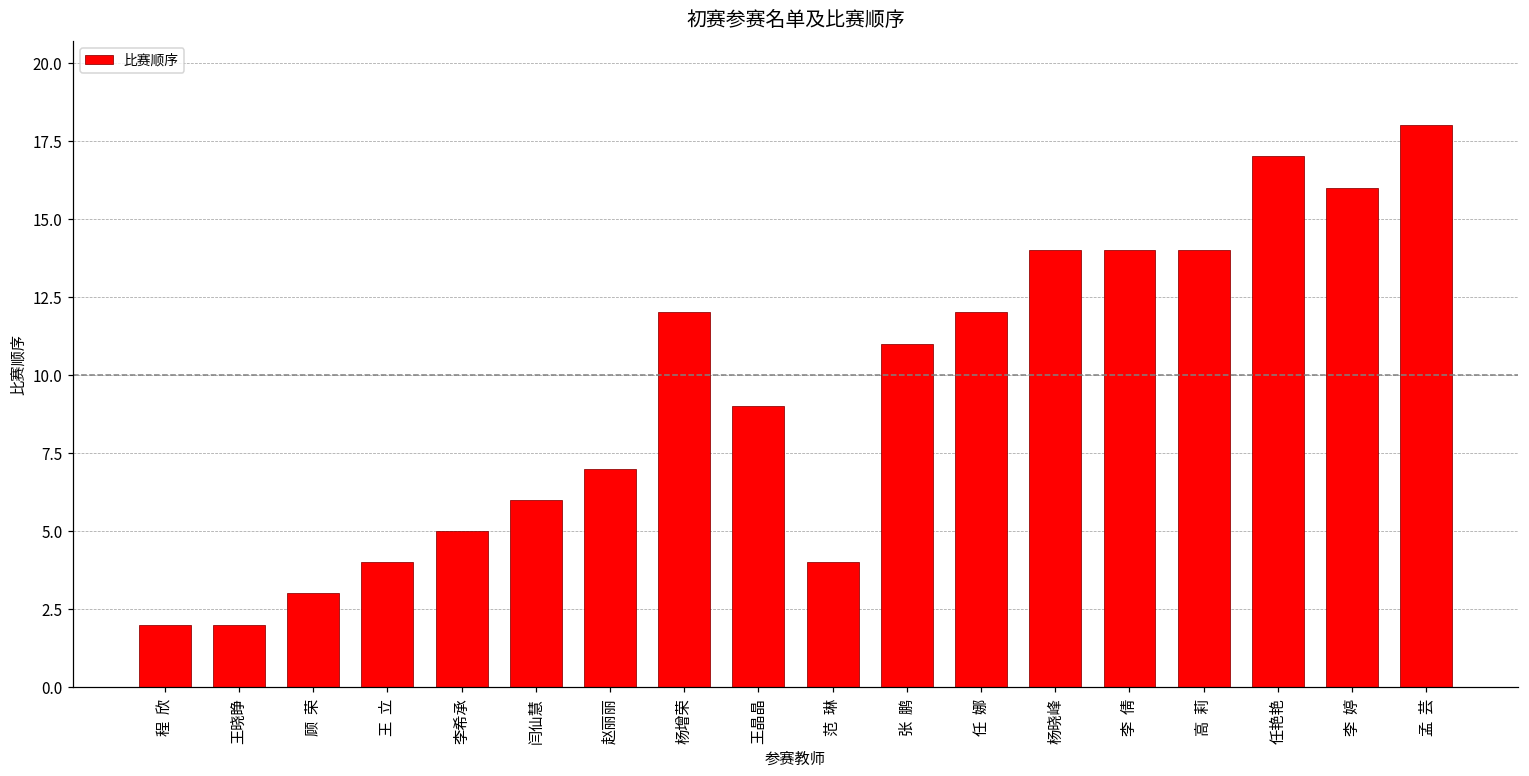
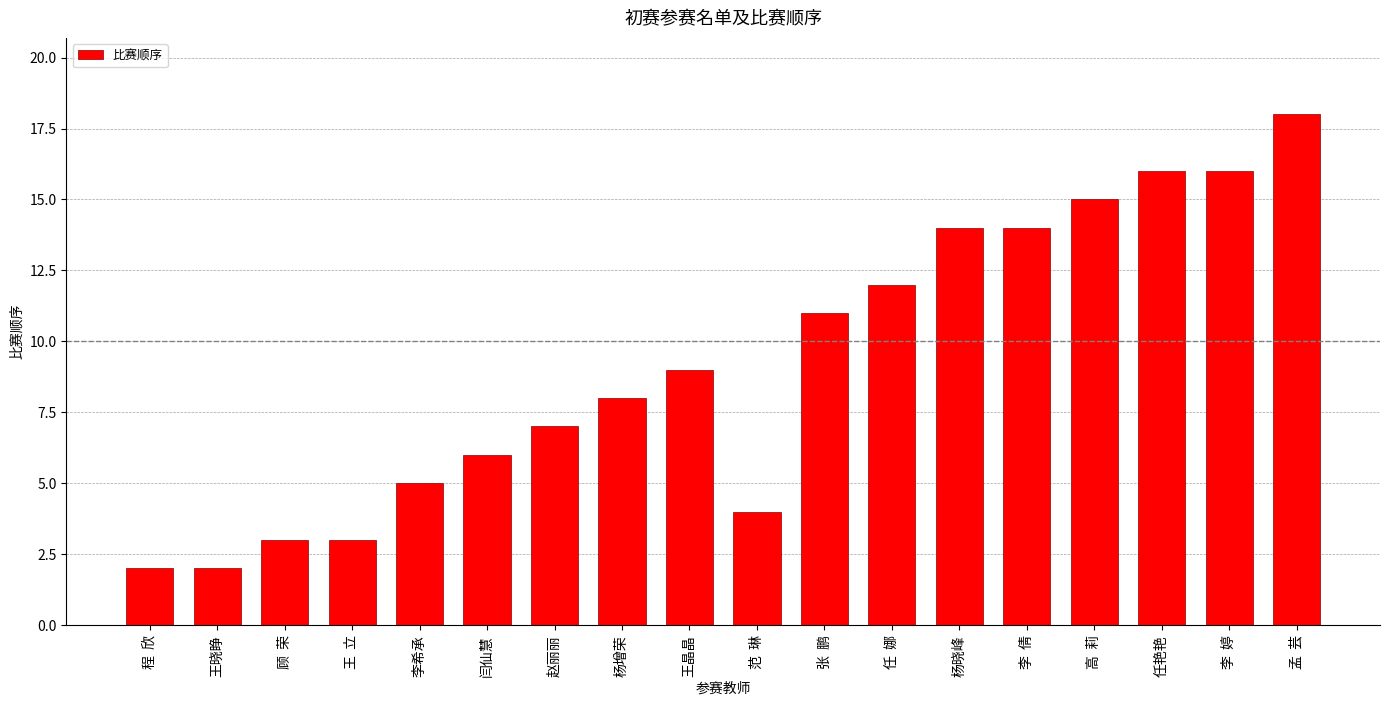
王 立: 4 -> 3
杨增荣: 12 -> 8
高 莉: 14 -> 15
任艳艳: 17 -> 16
